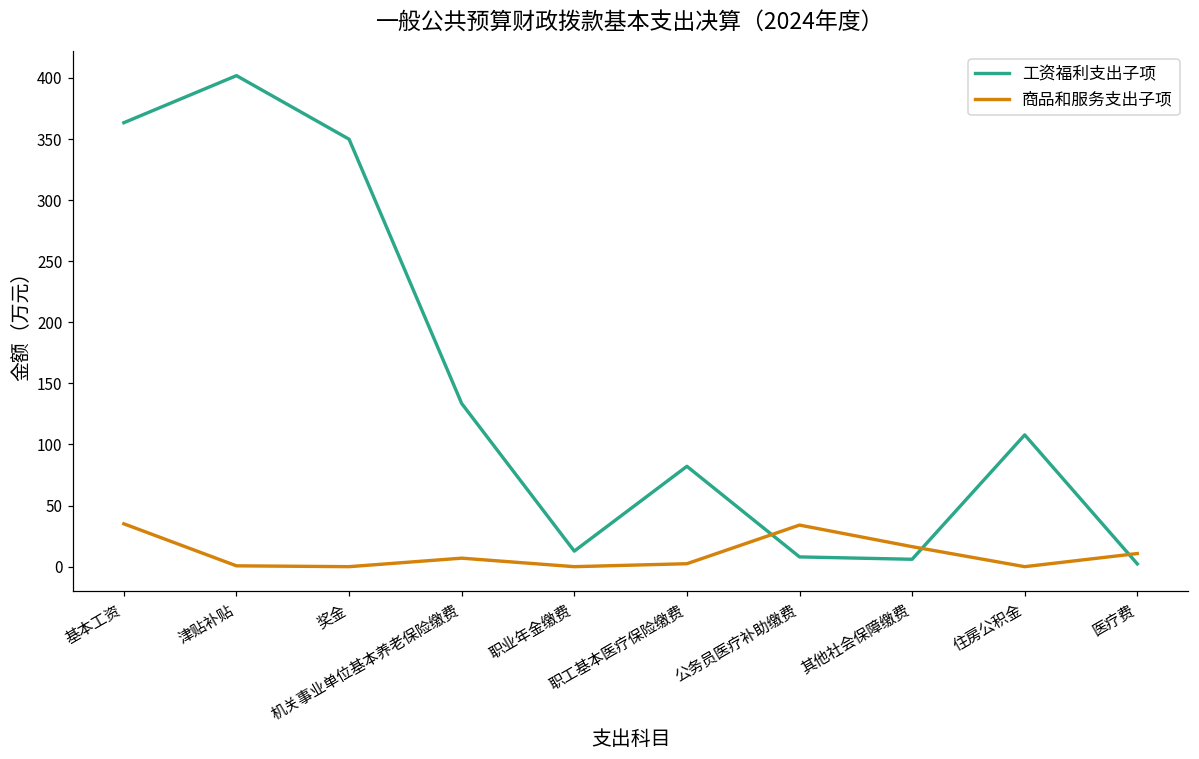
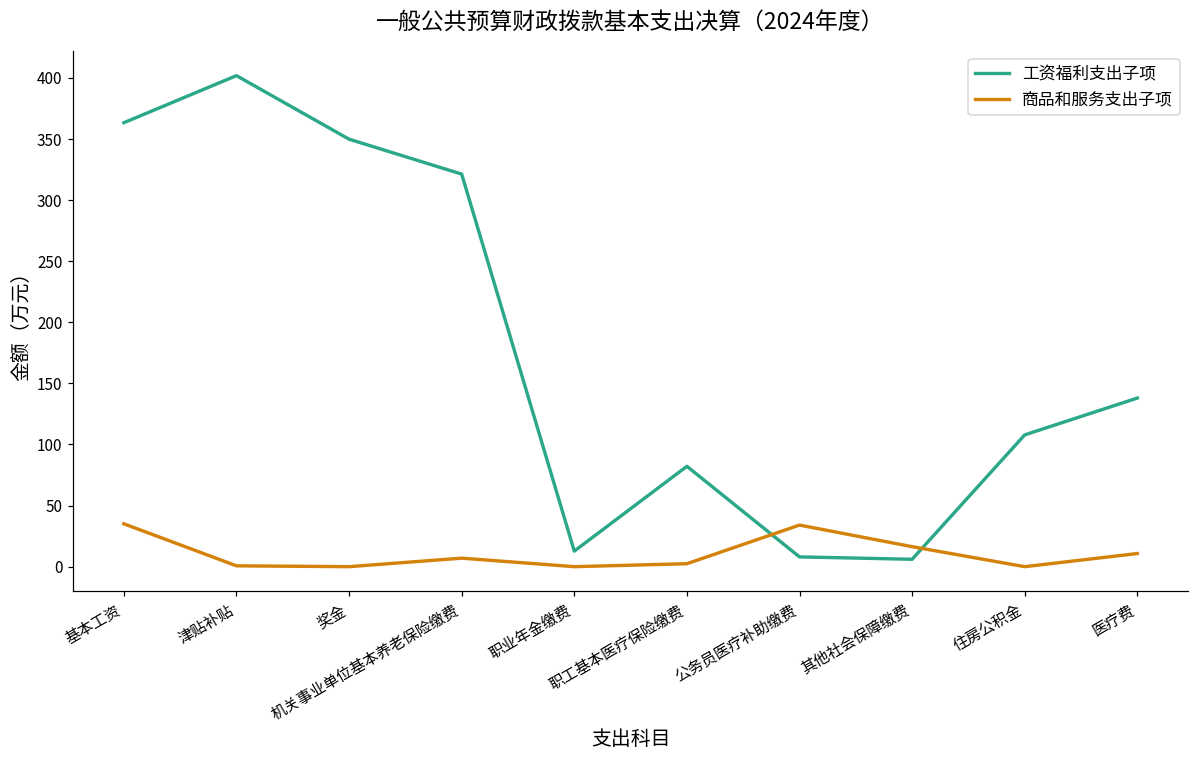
工资福利支出子项, 机关事业单位基本养老保险缴费: 134 -> 321
工资福利支出子项, 医疗费: 2 -> 138
